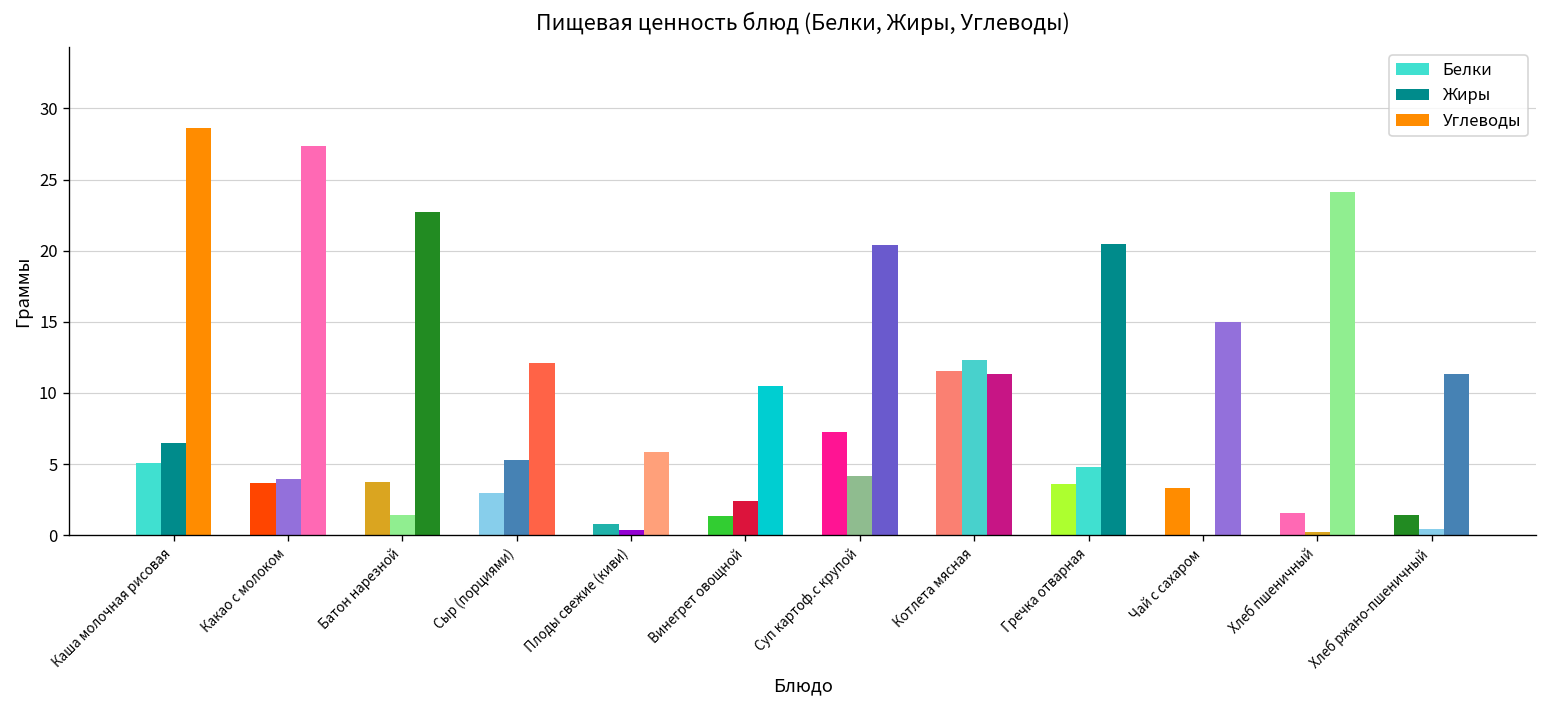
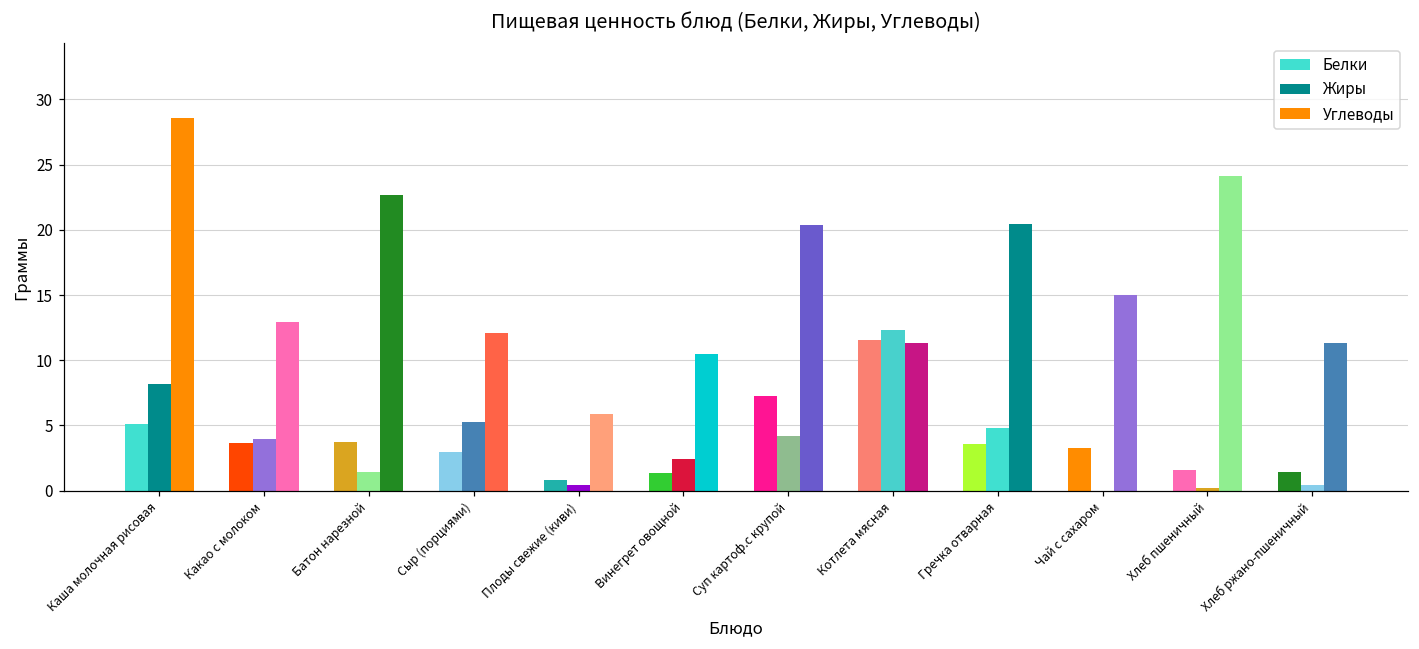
Жиры, Каша молочная рисовая: 6.5 -> 8.2
Углеводы, Какао с молоком: 27.3 -> 13.0
